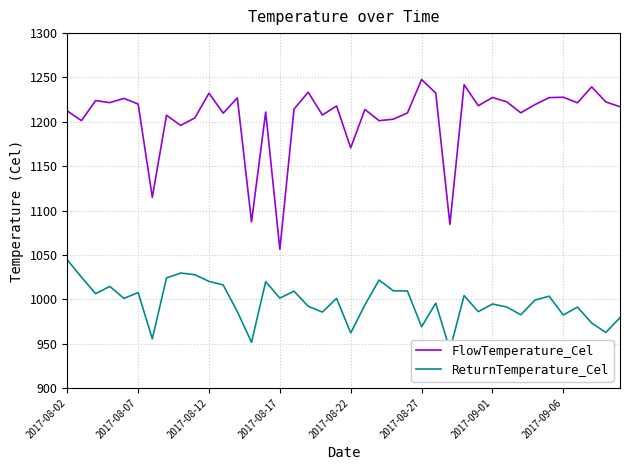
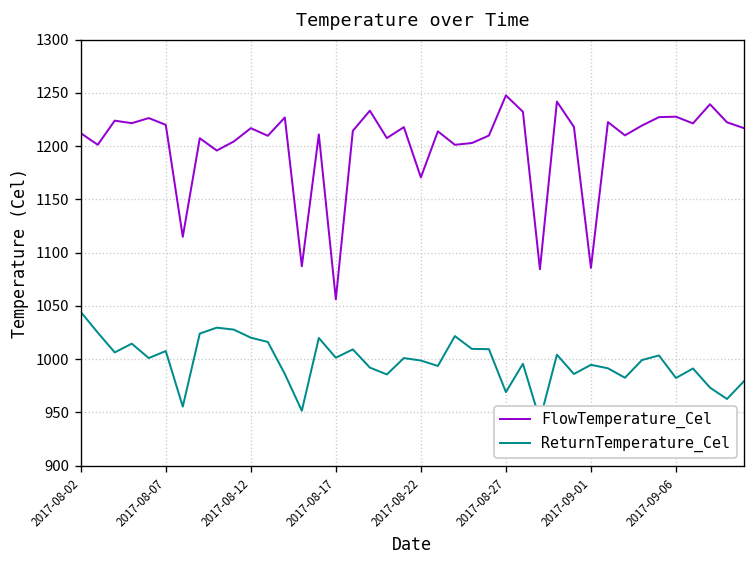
FlowTemperature_Cel, 2017-08-12: 1230 -> 1220
ReturnTemperature_Cel, 2017-08-22: 960 -> 1000
FlowTemperature_Cel, 2017-09-01: 1230 -> 1090
